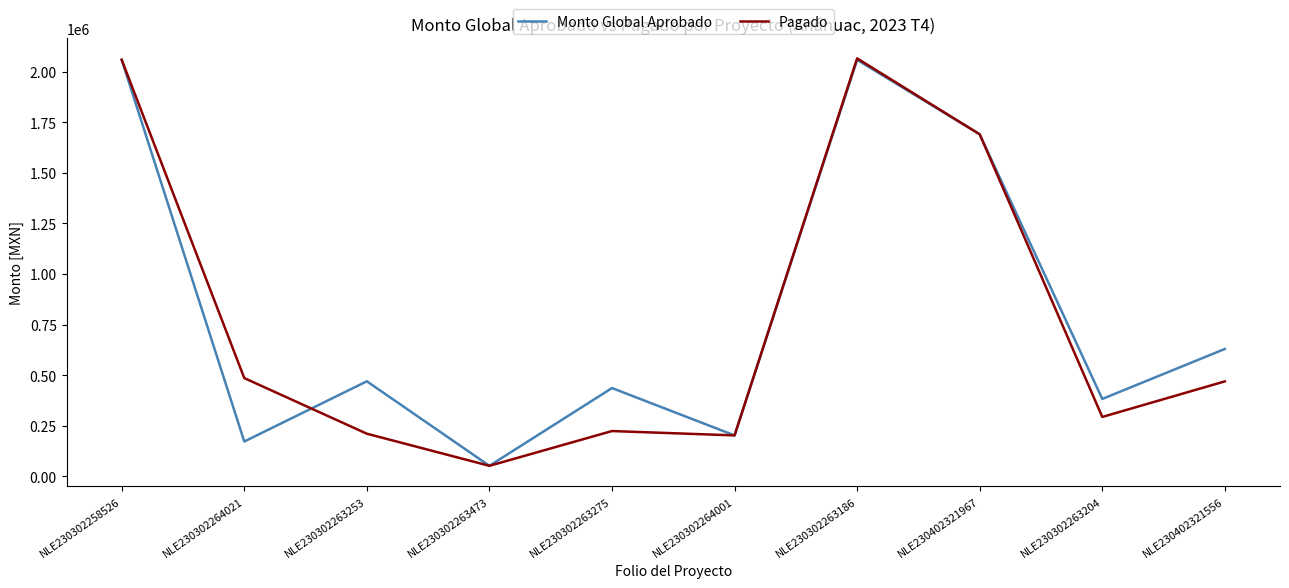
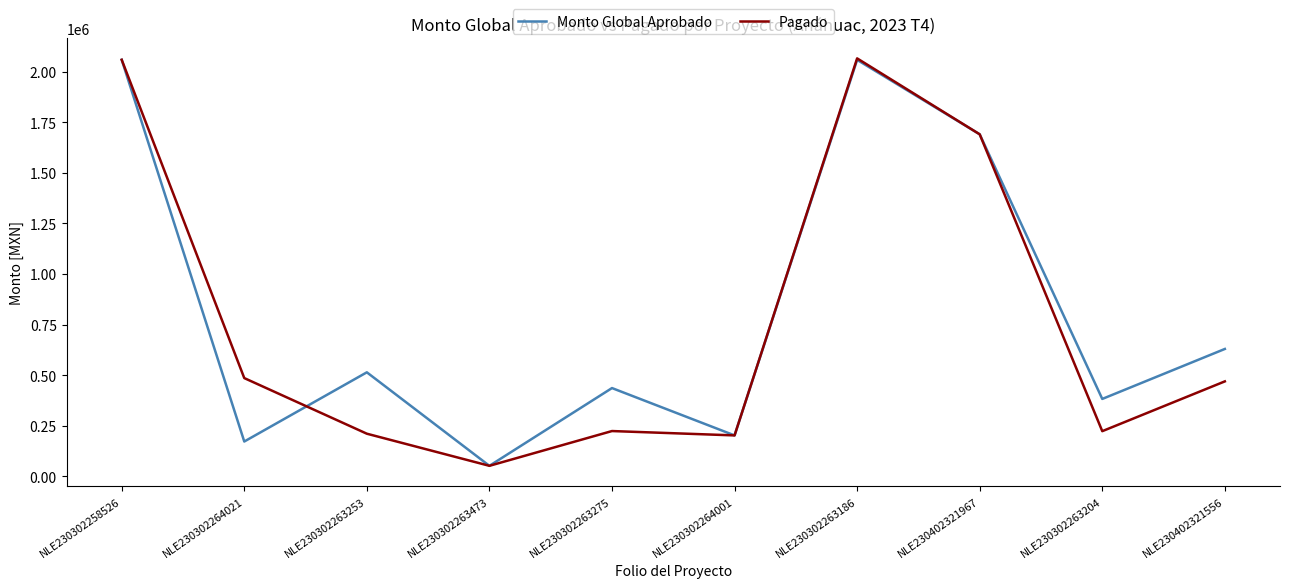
Monto Global Aprobado, NLE230302263253: 470000 -> 510000
Pagado, NLE230302263204: 290000 -> 220000
